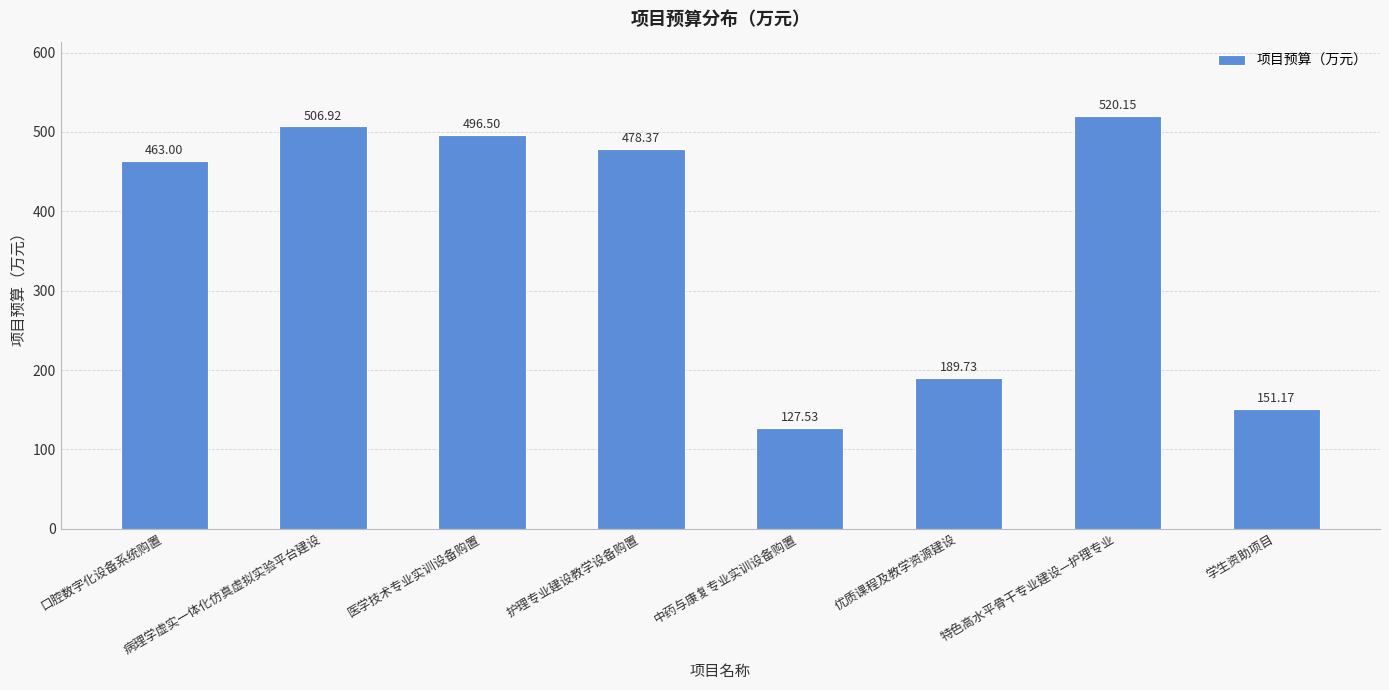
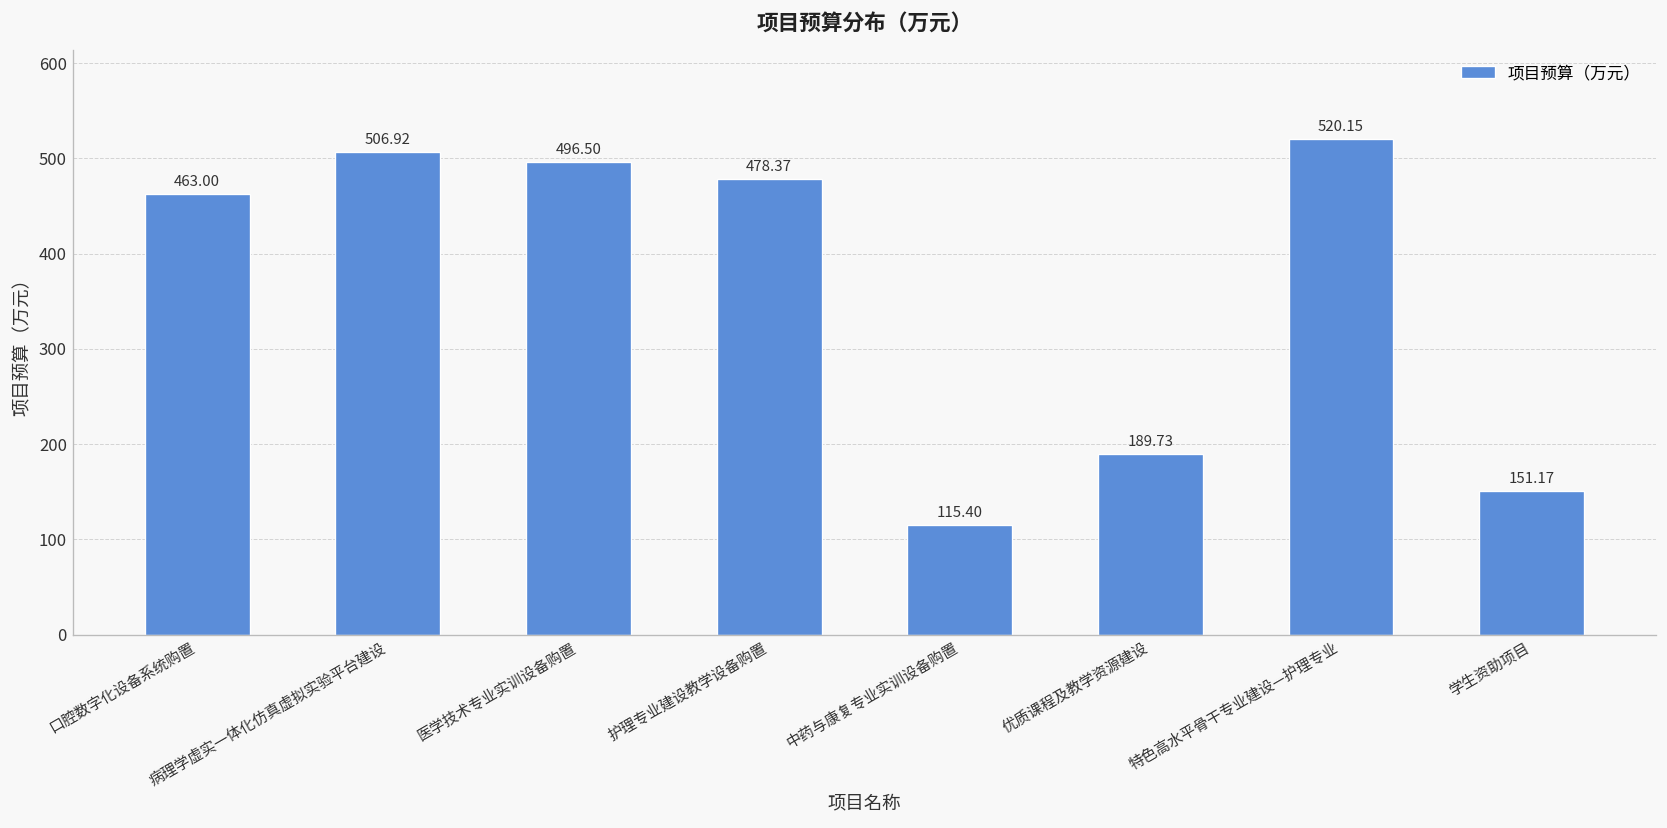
中药与康复专业实训设备购置: 127.53 -> 115.40
